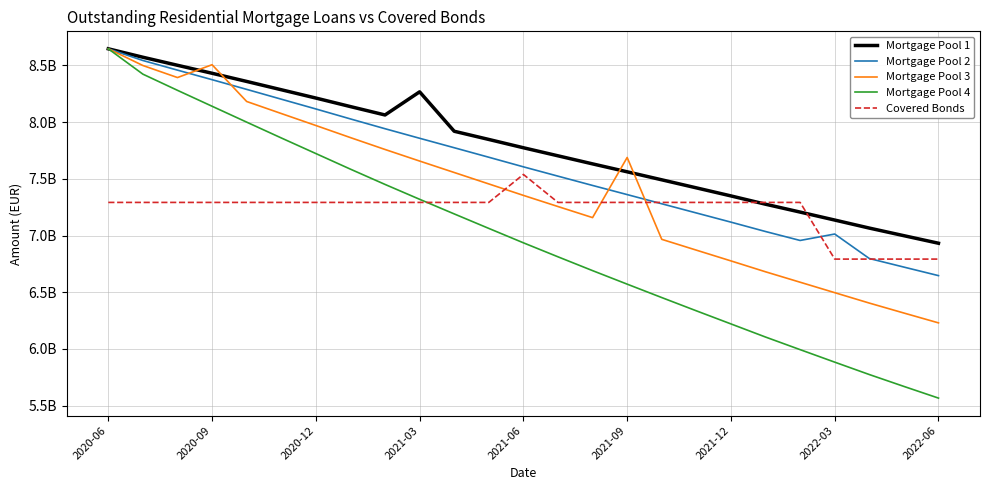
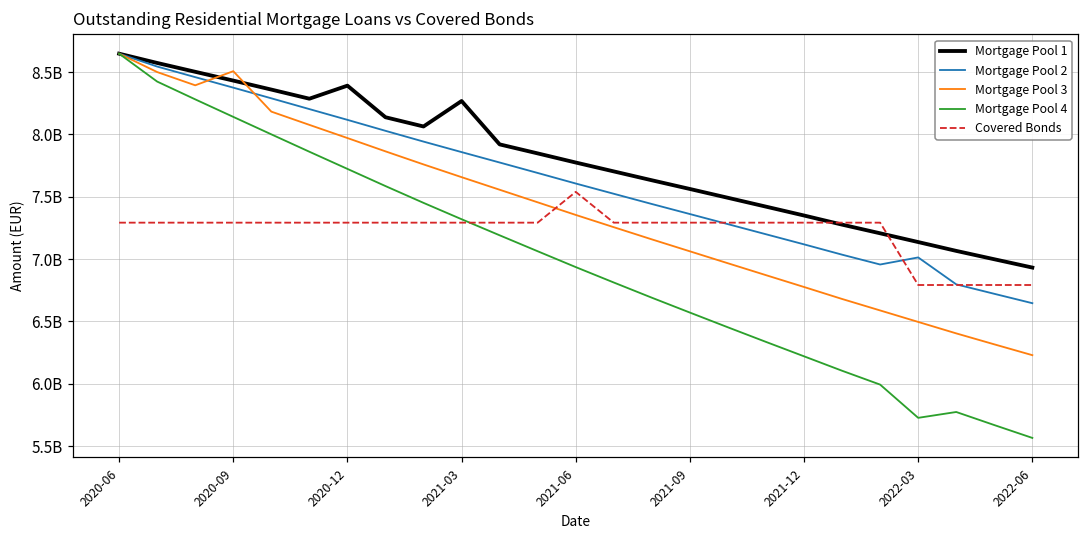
Mortgage Pool 1, 2020-12: 8210000000 -> 8390000000
Mortgage Pool 3, 2021-09: 7690000000 -> 7060000000
Mortgage Pool 4, 2022-03: 5880000000 -> 5730000000
